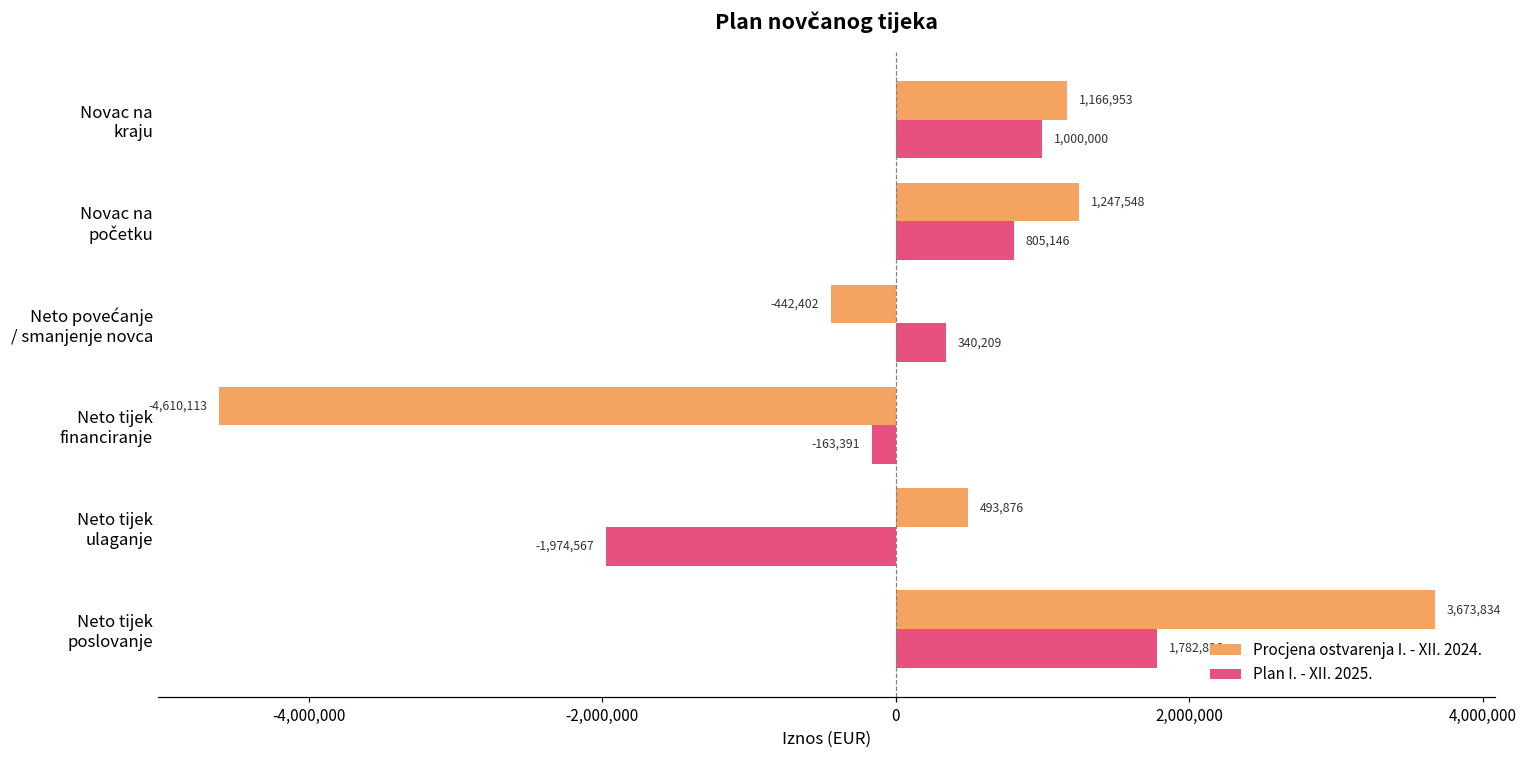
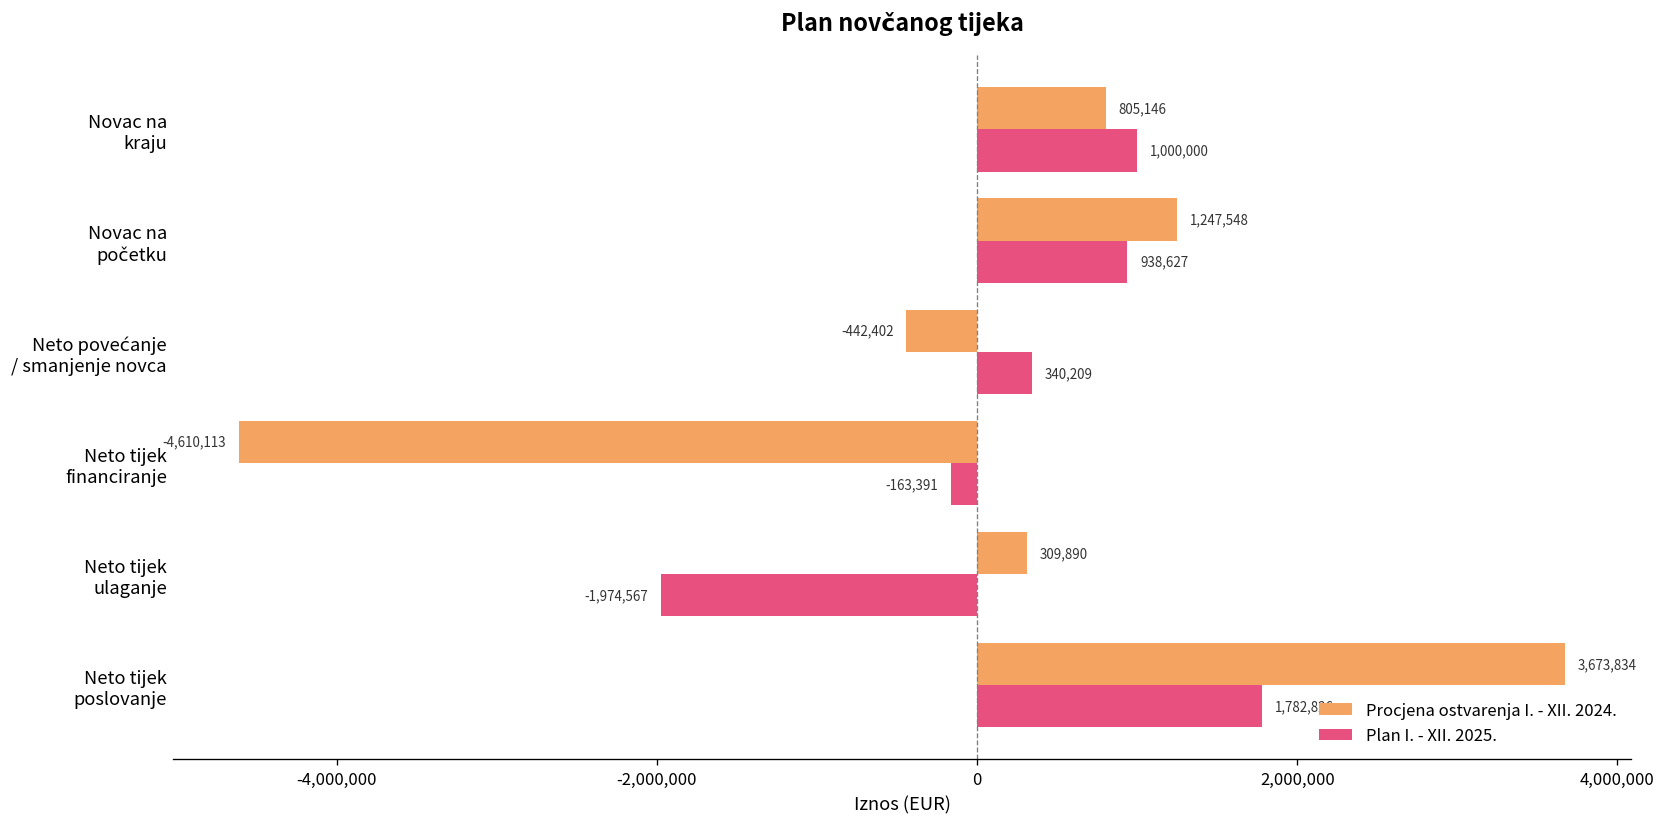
Procjena ostvarenja I. - XII. 2024., Novac na kraju: 1,166,953 -> 805,146
Plan I. - XII. 2025., Novac na početku: 805,146 -> 938,627
Procjena ostvarenja I. - XII. 2024., Neto tijek ulaganje: 493,876 -> 309,890
